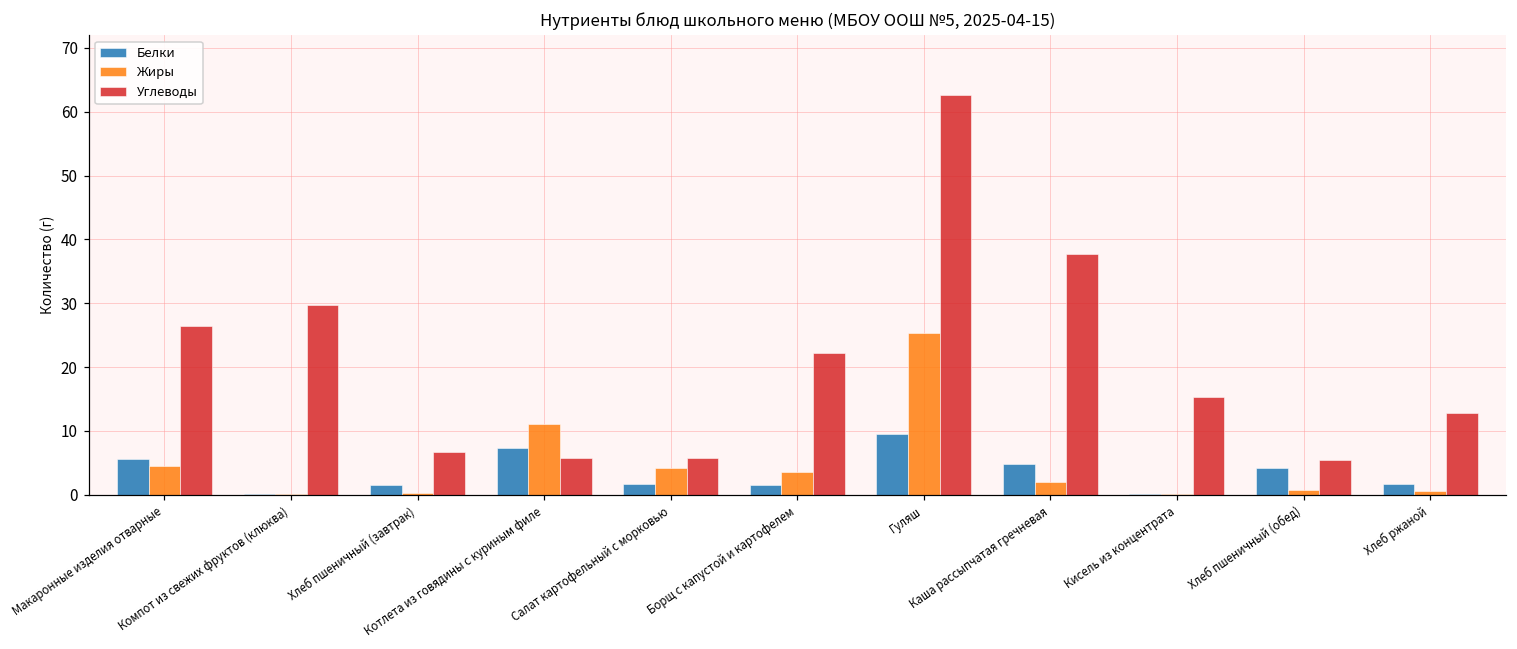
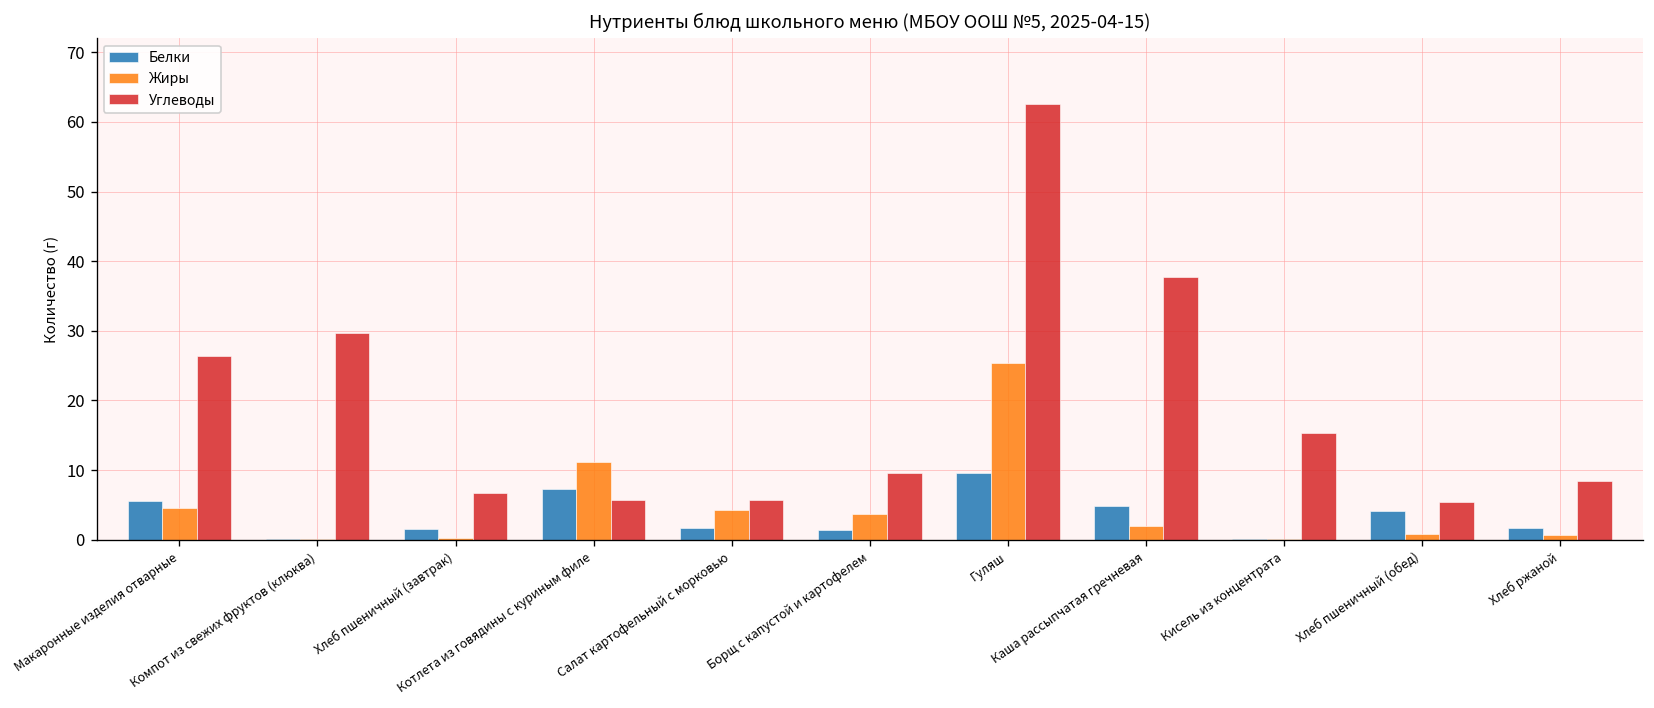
Углеводы, Борщ с капустой и картофелем: 22 -> 10
Углеводы, Хлеб ржаной: 13 -> 9
